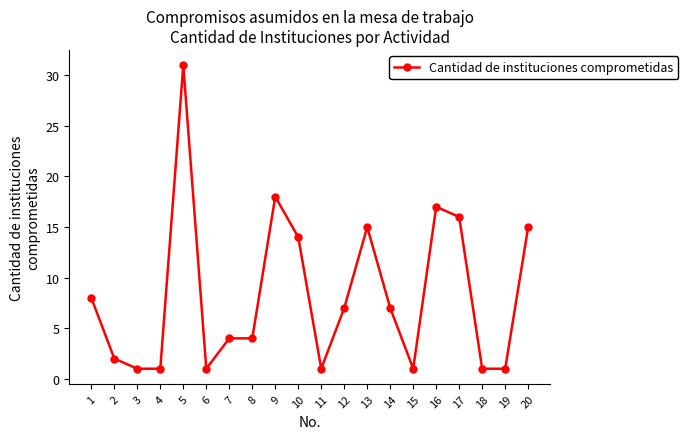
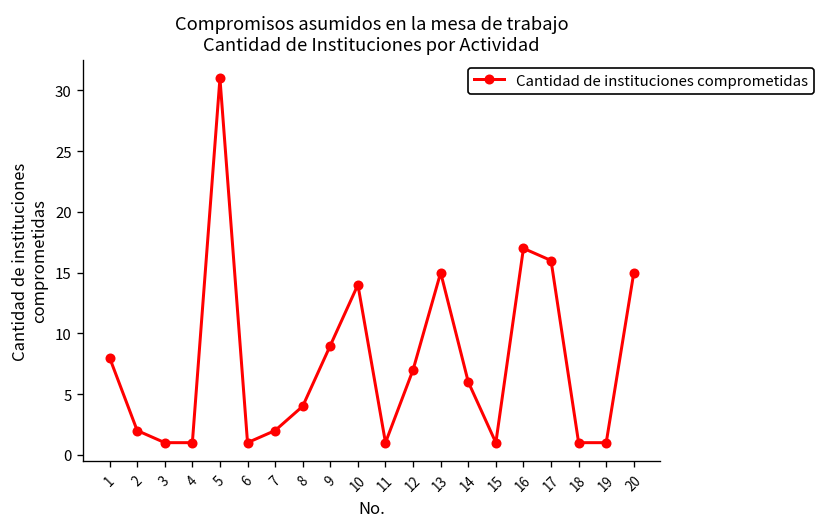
7: 4 -> 2
9: 18 -> 9
14: 7 -> 6
